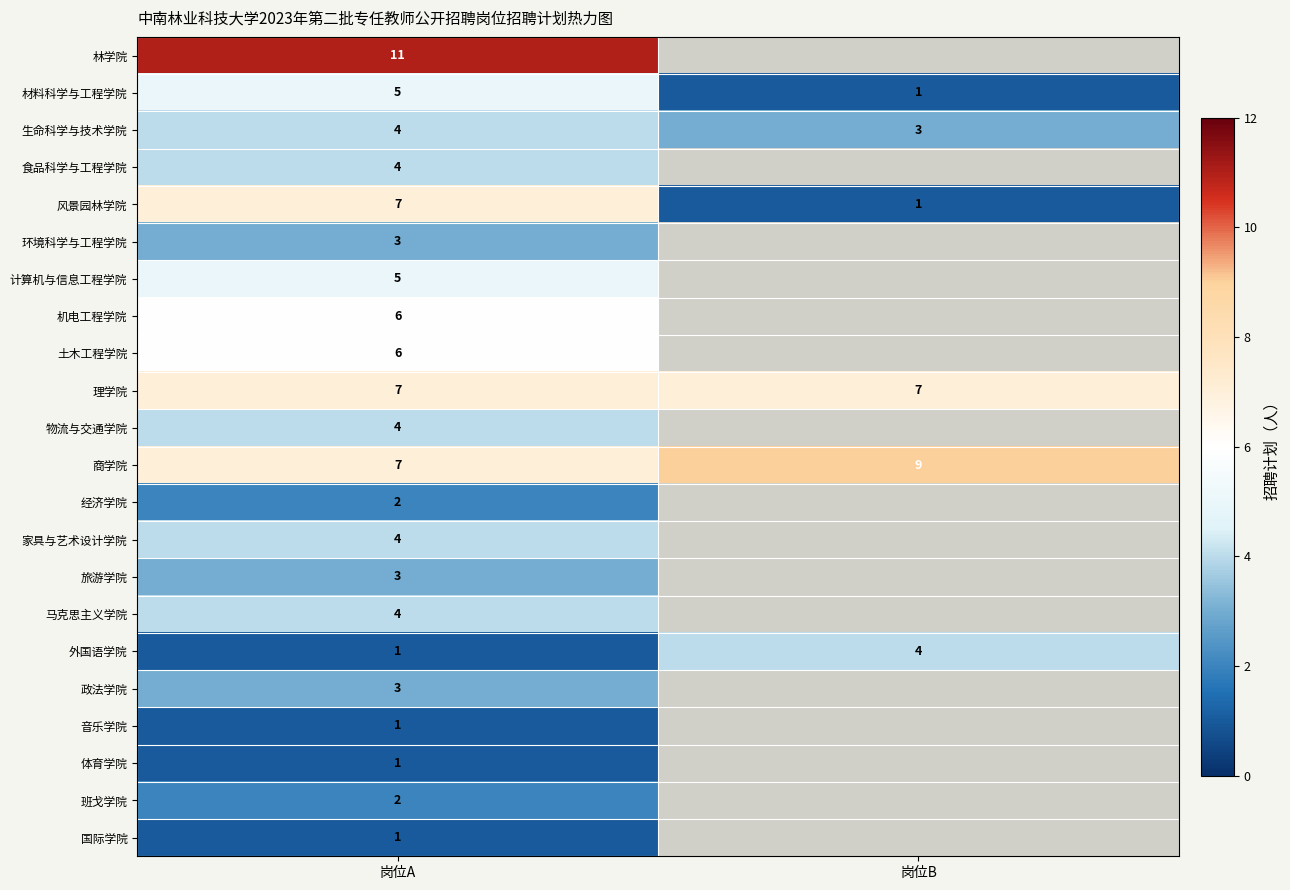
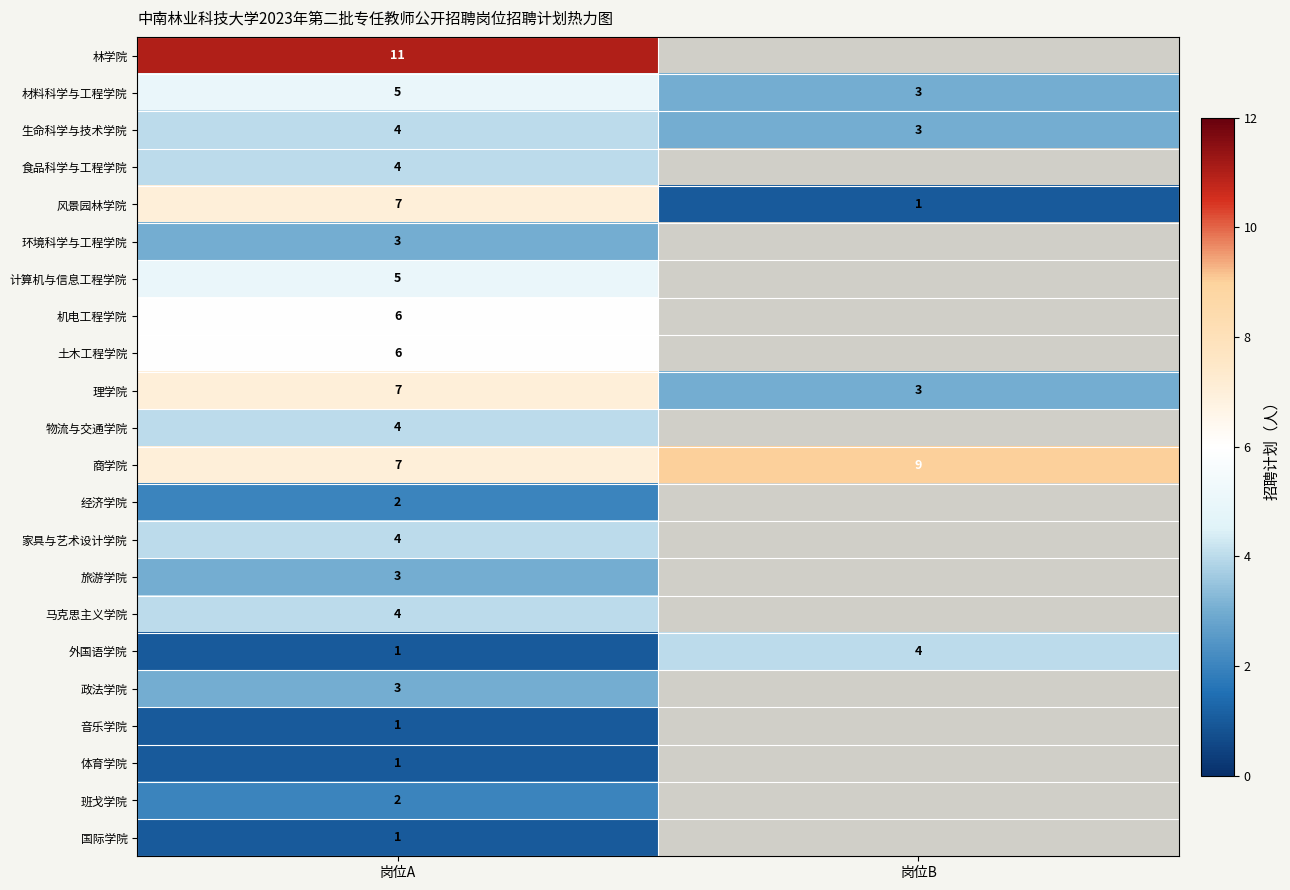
材料科学与工程学院, 岗位B: 1 -> 3
理学院, 岗位B: 7 -> 3
